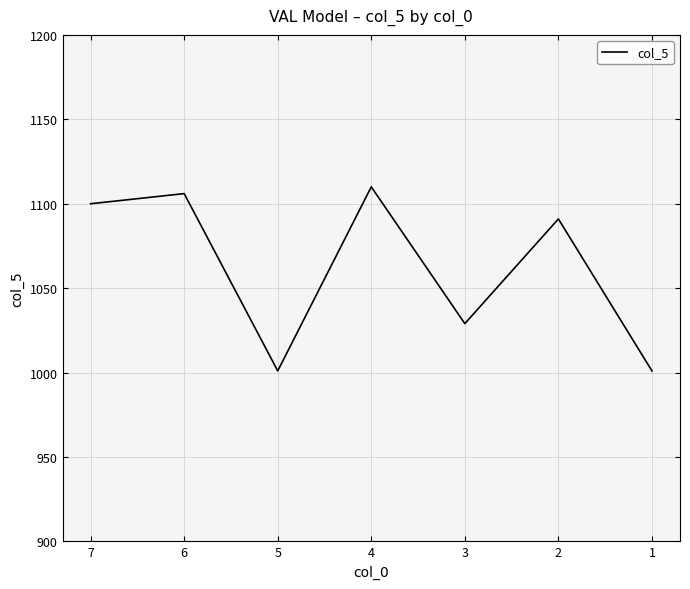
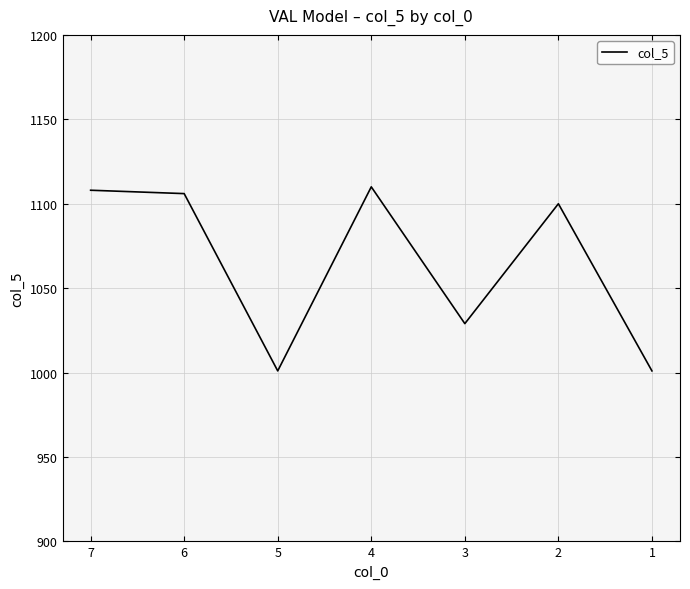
7: 1100 -> 1108
2: 1091 -> 1100
